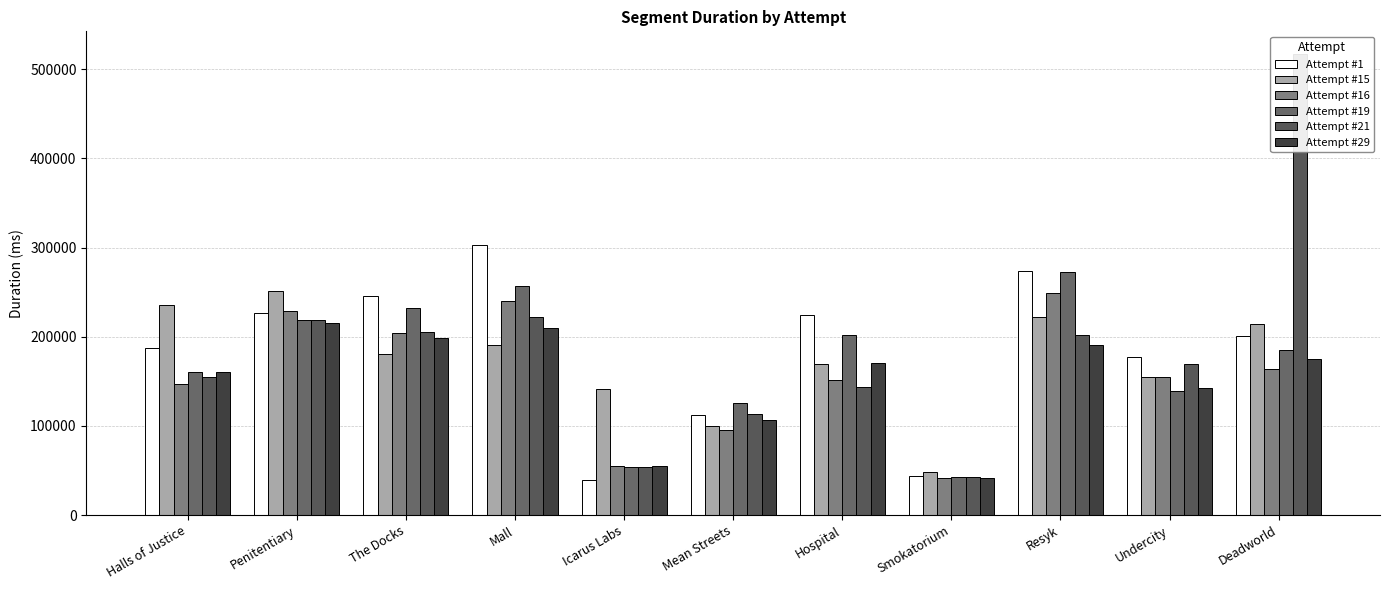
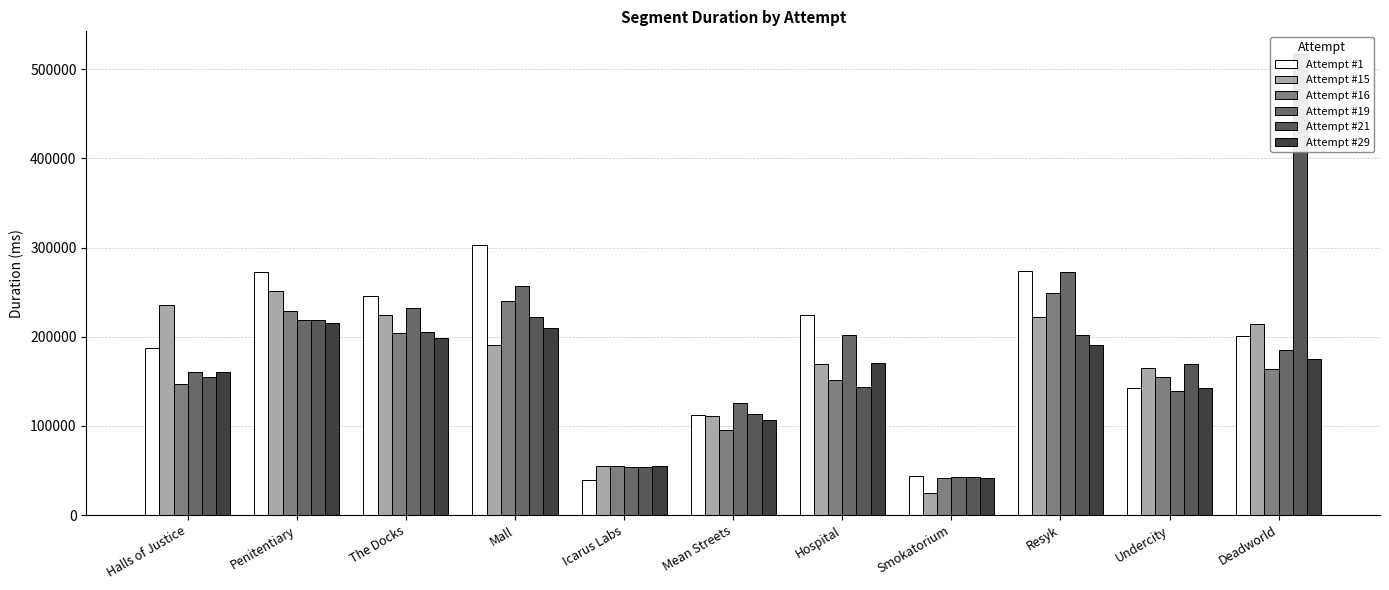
Attempt #1, Penitentiary: 230000 -> 270000
Attempt #15, The Docks: 180000 -> 220000
Attempt #15, Icarus Labs: 140000 -> 60000
Attempt #15, Mean Streets: 100000 -> 110000
Attempt #15, Smokatorium: 50000 -> 20000
Attempt #1, Undercity: 180000 -> 140000
Attempt #15, Undercity: 150000 -> 160000
